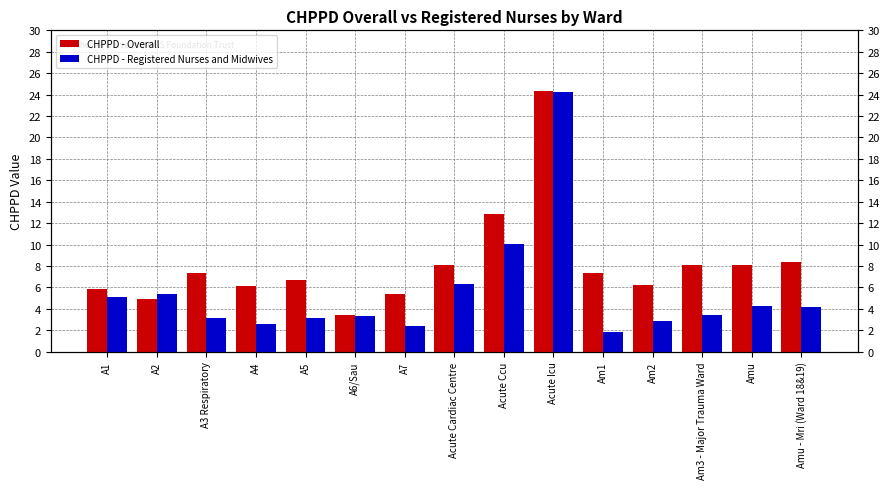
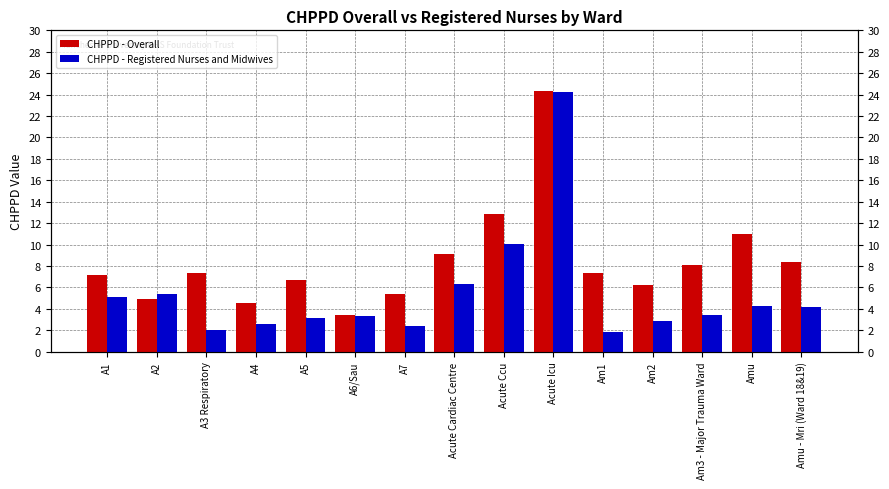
CHPPD - Overall, A1: 5.9 -> 7.1
CHPPD - Registered Nurses and Midwives, A3 Respiratory: 3.2 -> 2.1
CHPPD - Overall, A4: 6.2 -> 4.5
CHPPD - Overall, Acute Cardiac Centre: 8.1 -> 9.1
CHPPD - Overall, Amu: 8.1 -> 11.0
